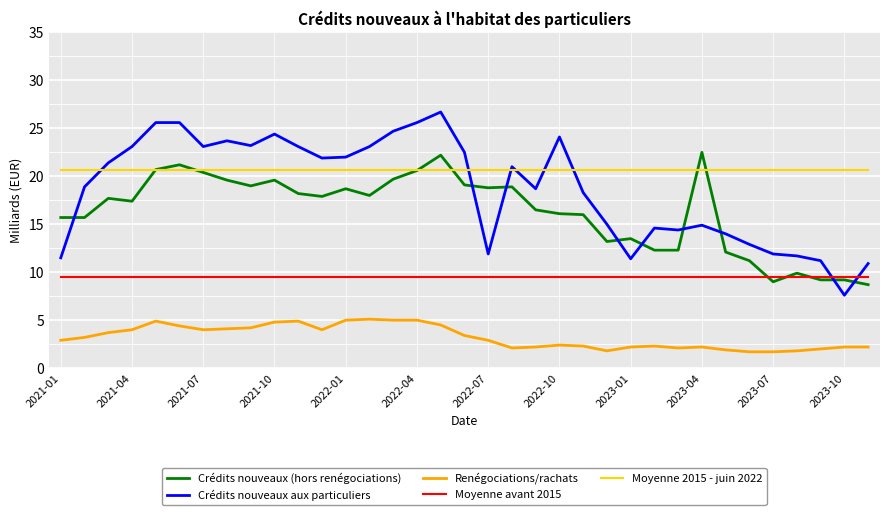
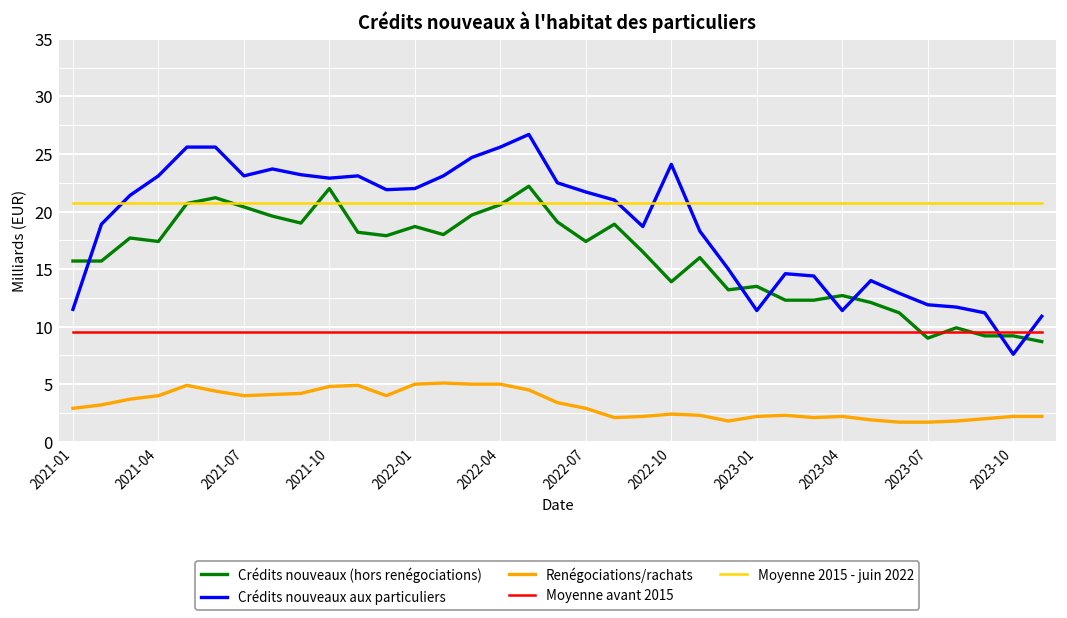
Crédits nouveaux (hors renégociations), 2021-10: 20 -> 22
Crédits nouveaux aux particuliers, 2021-10: 24 -> 23
Crédits nouveaux (hors renégociations), 2022-07: 19 -> 17
Crédits nouveaux aux particuliers, 2022-07: 12 -> 22
Crédits nouveaux (hors renégociations), 2022-10: 16 -> 14
Crédits nouveaux (hors renégociations), 2023-04: 23 -> 13
Crédits nouveaux aux particuliers, 2023-04: 15 -> 11
